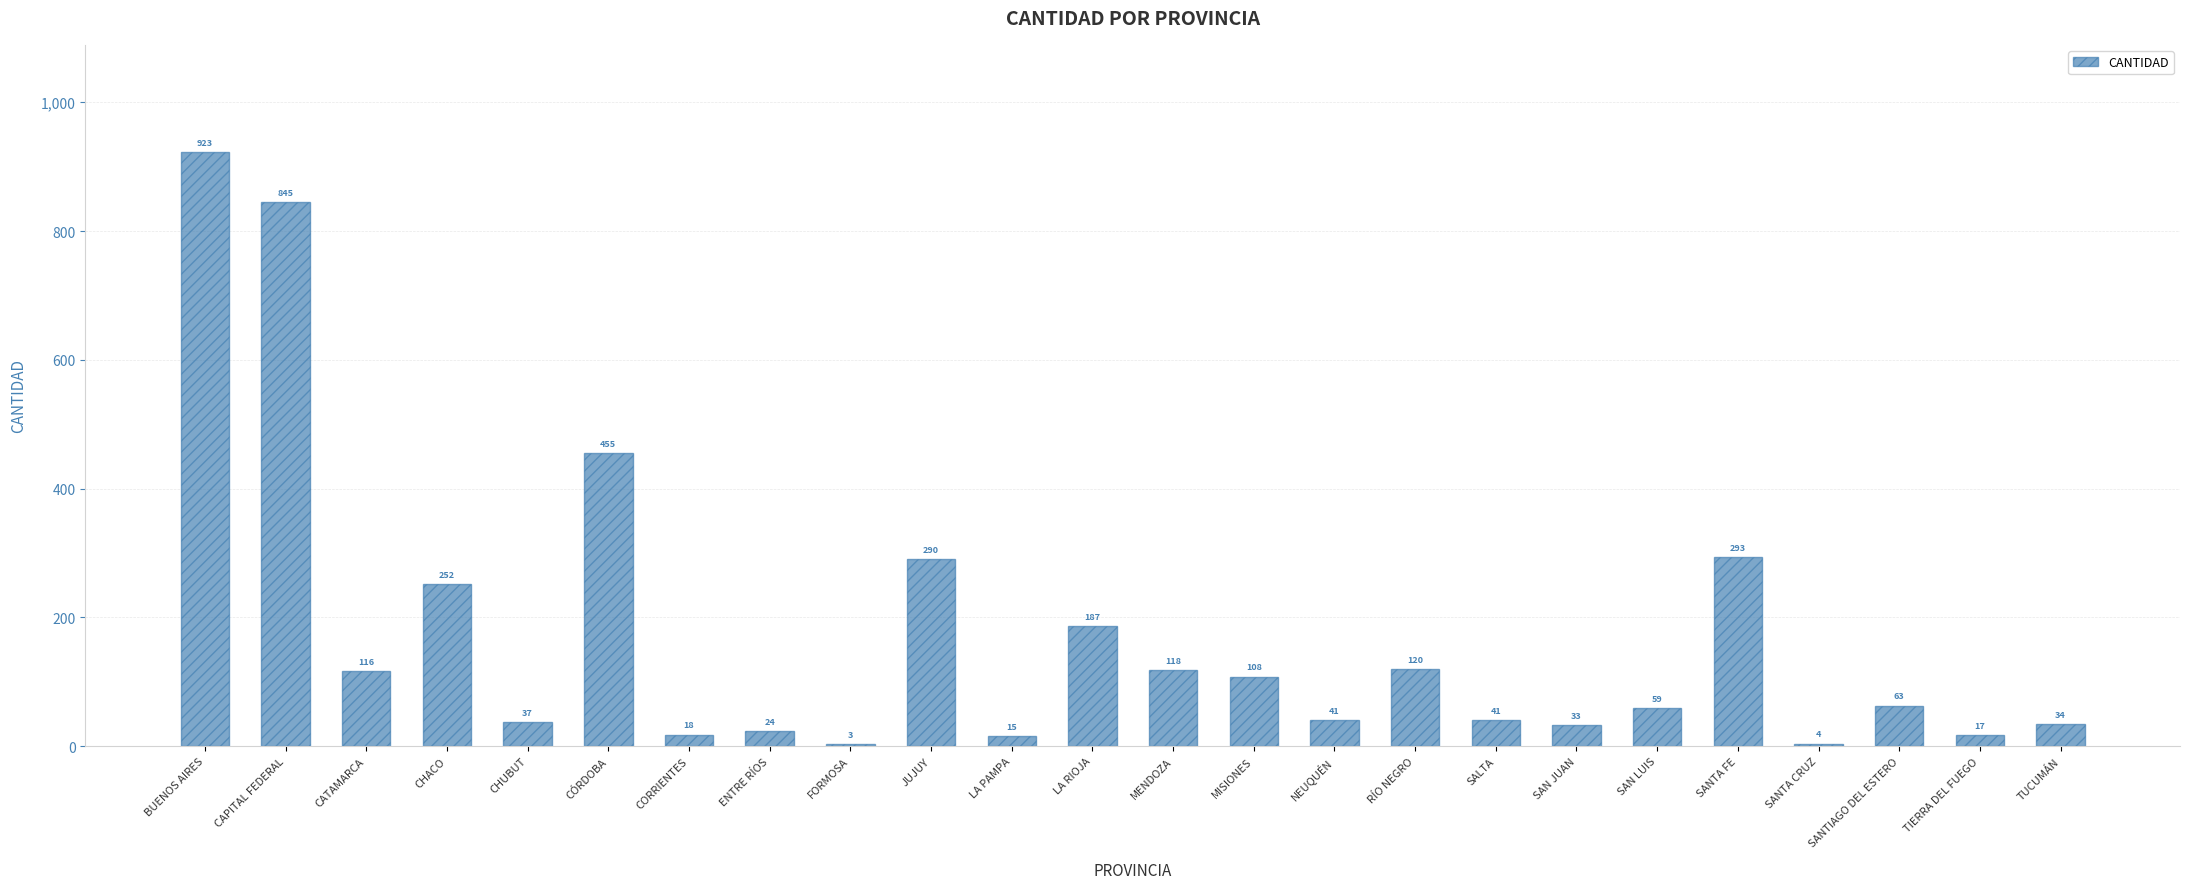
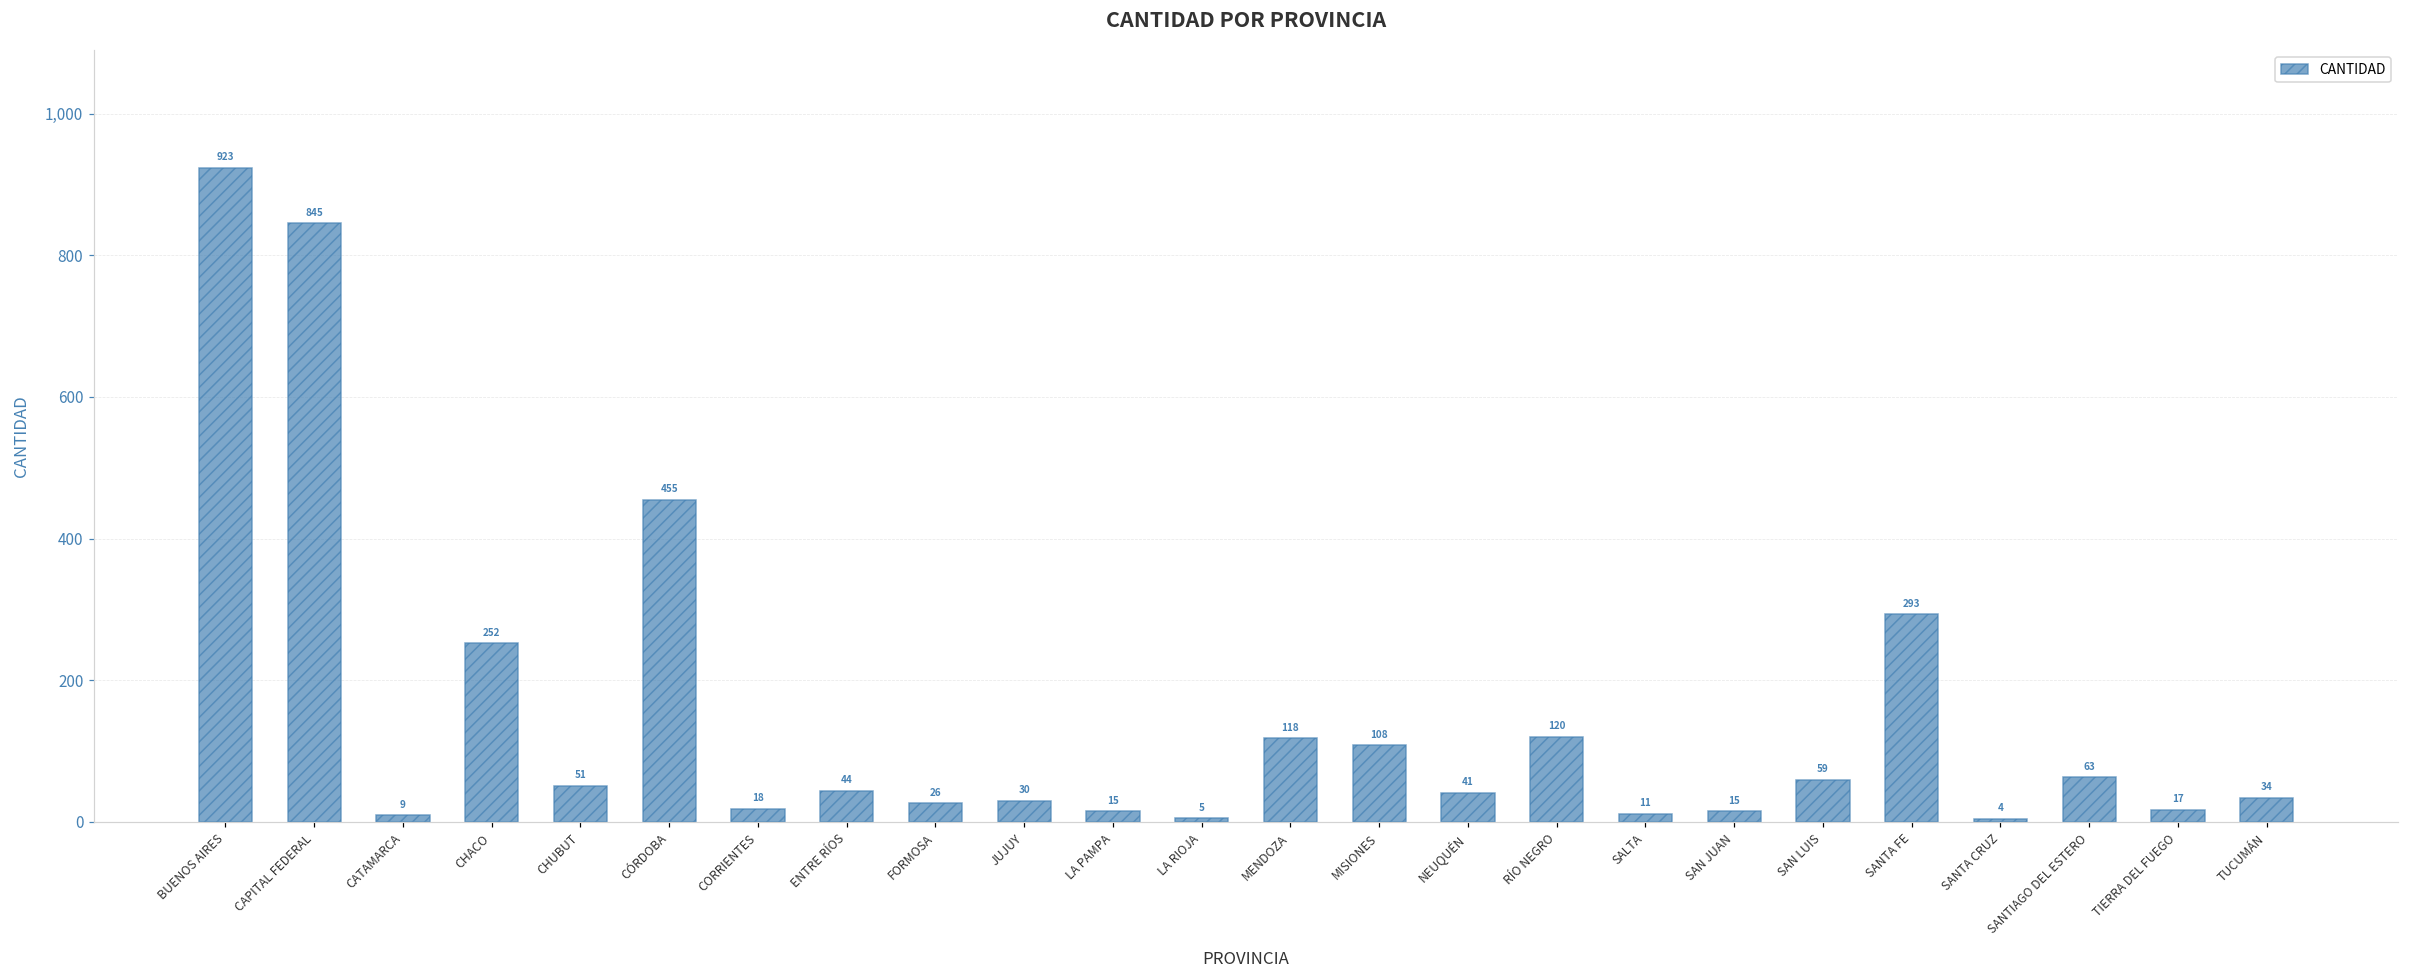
CATAMARCA: 116 -> 9
CHUBUT: 37 -> 51
ENTRE RÍOS: 24 -> 44
FORMOSA: 3 -> 26
JUJUY: 290 -> 30
LA RIOJA: 187 -> 5
SALTA: 41 -> 11
SAN JUAN: 33 -> 15
